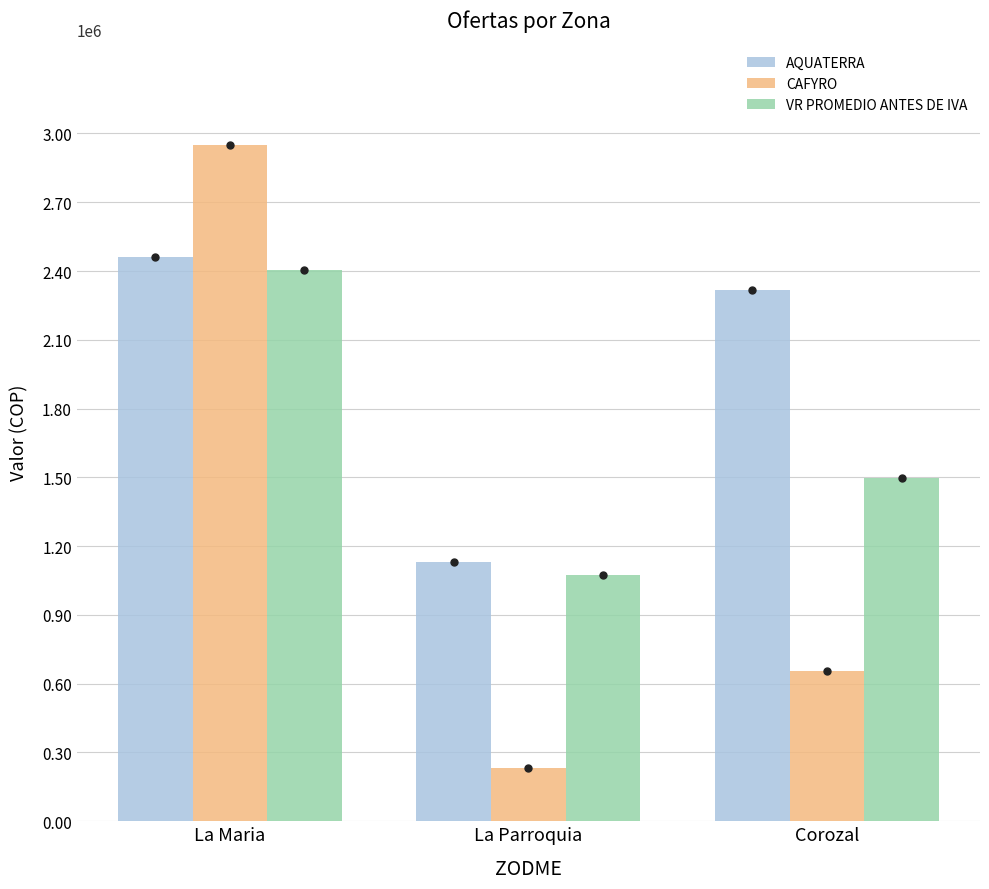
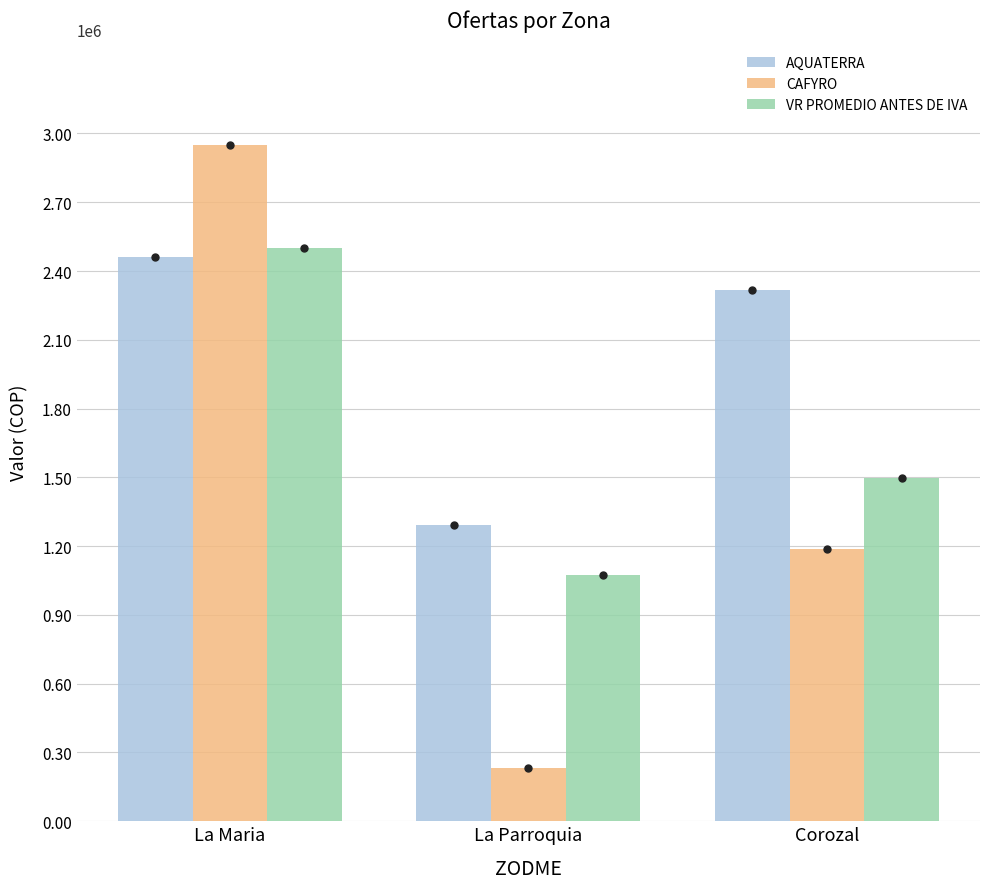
VR PROMEDIO ANTES DE IVA, La Maria: 2.40 -> 2.50
AQUATERRA, La Parroquia: 1.13 -> 1.29
CAFYRO, Corozal: 0.65 -> 1.19
